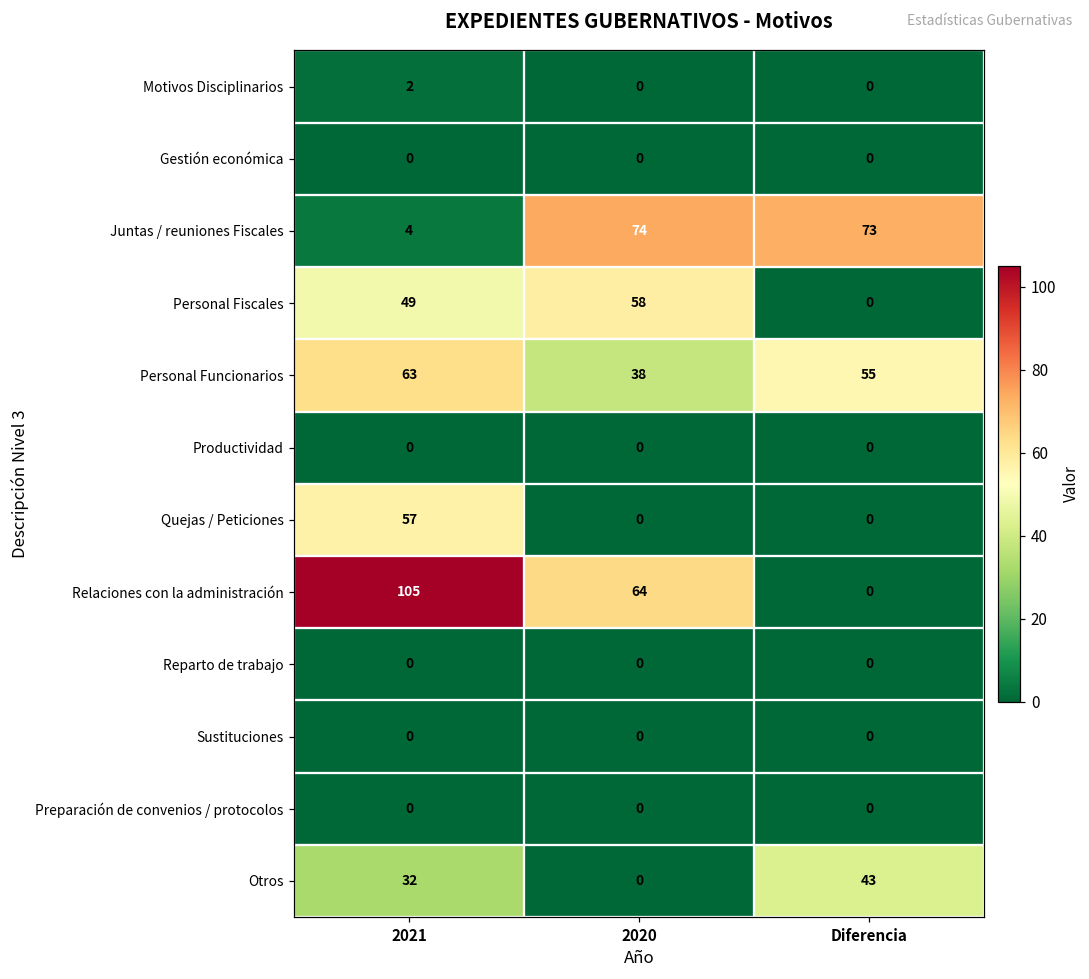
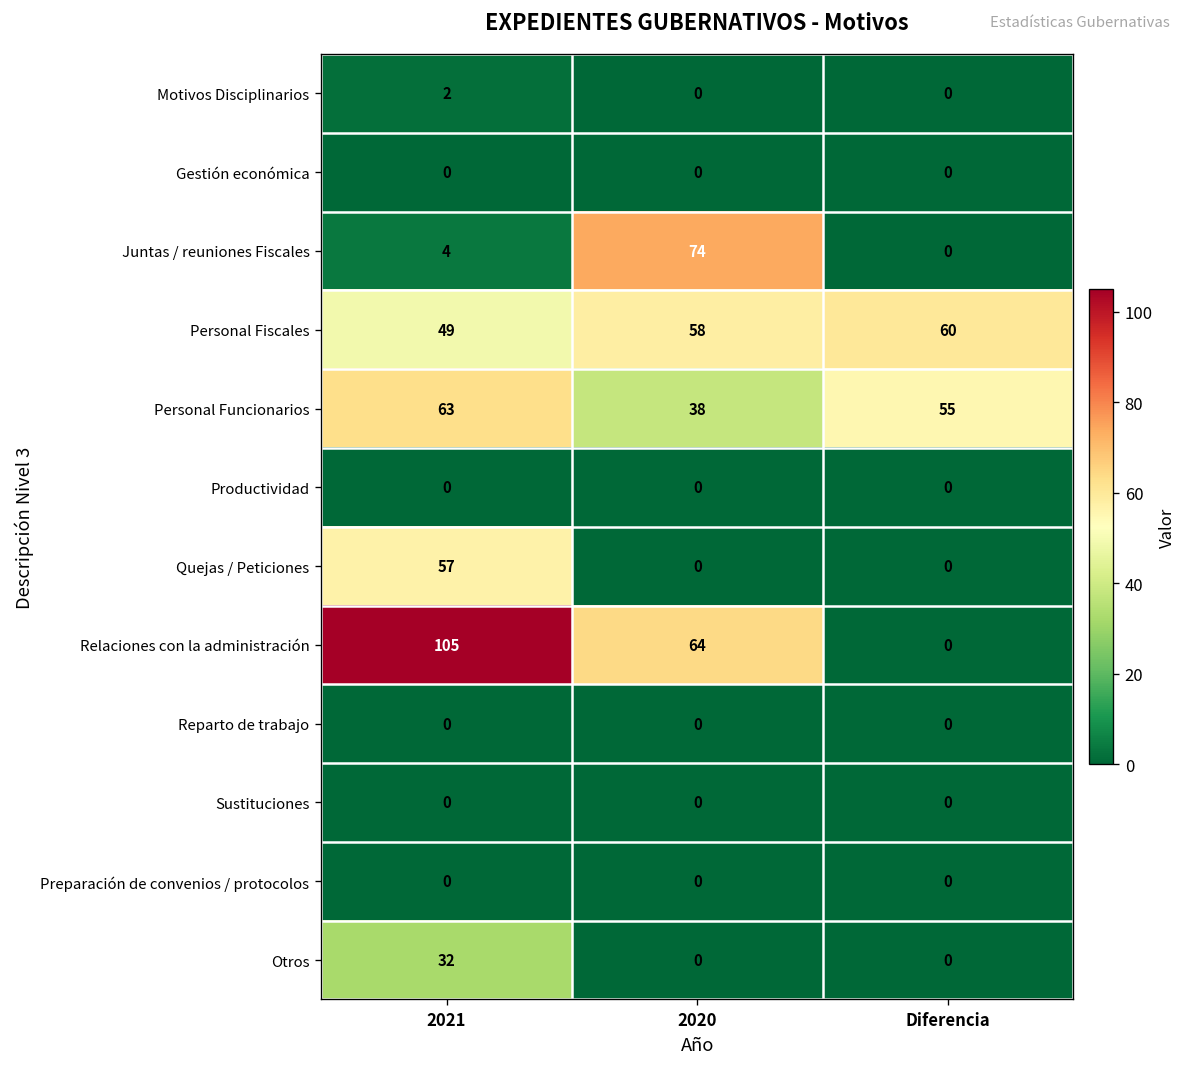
Juntas / reuniones Fiscales, Diferencia: 73 -> 0
Personal Fiscales, Diferencia: 0 -> 60
Otros, Diferencia: 43 -> 0
